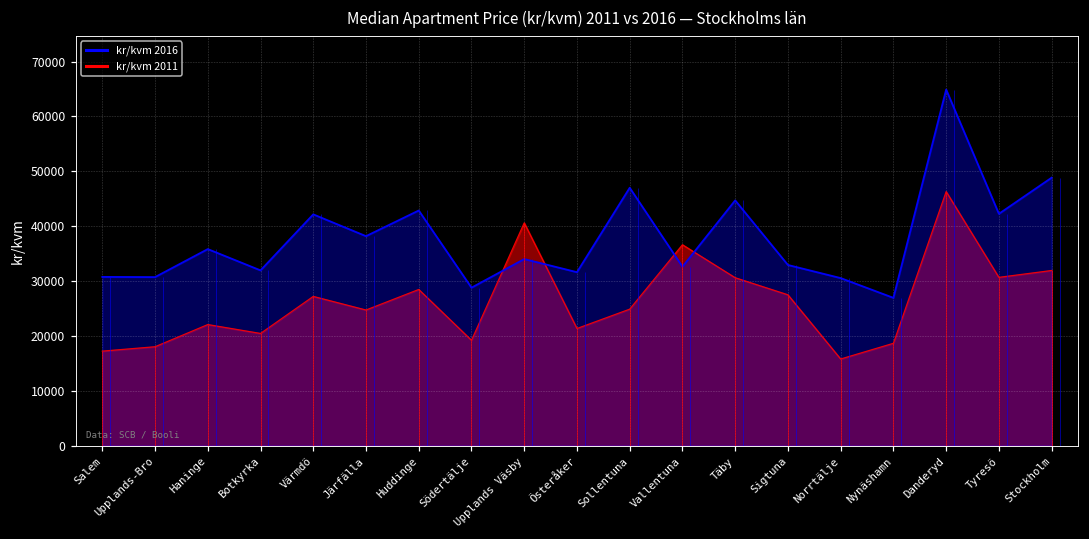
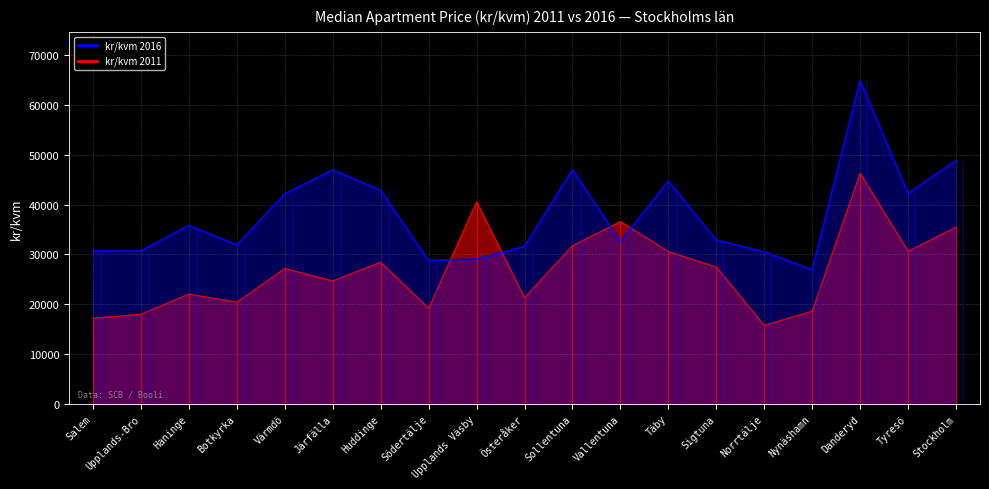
kr/kvm 2016, Järfälla: 38000 -> 47000
kr/kvm 2016, Upplands Väsby: 34000 -> 29000
kr/kvm 2011, Sollentuna: 25000 -> 32000
kr/kvm 2011, Stockholm: 32000 -> 35000
